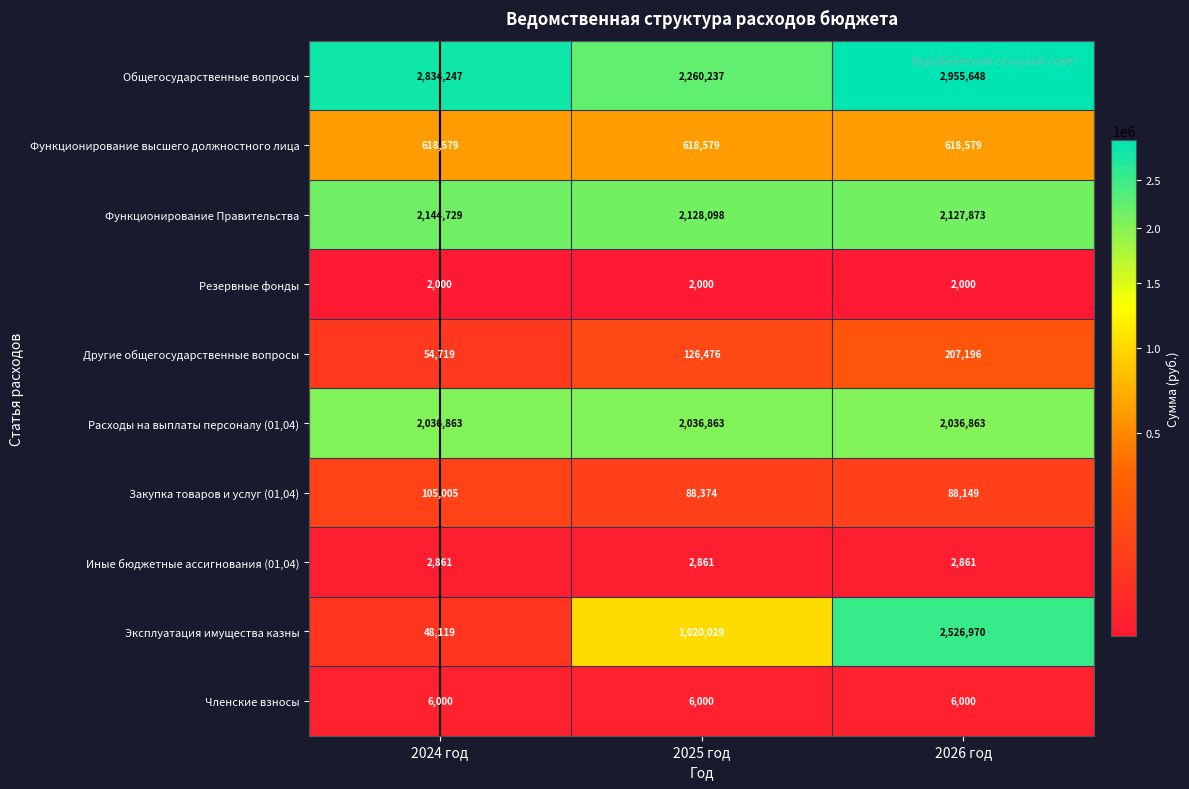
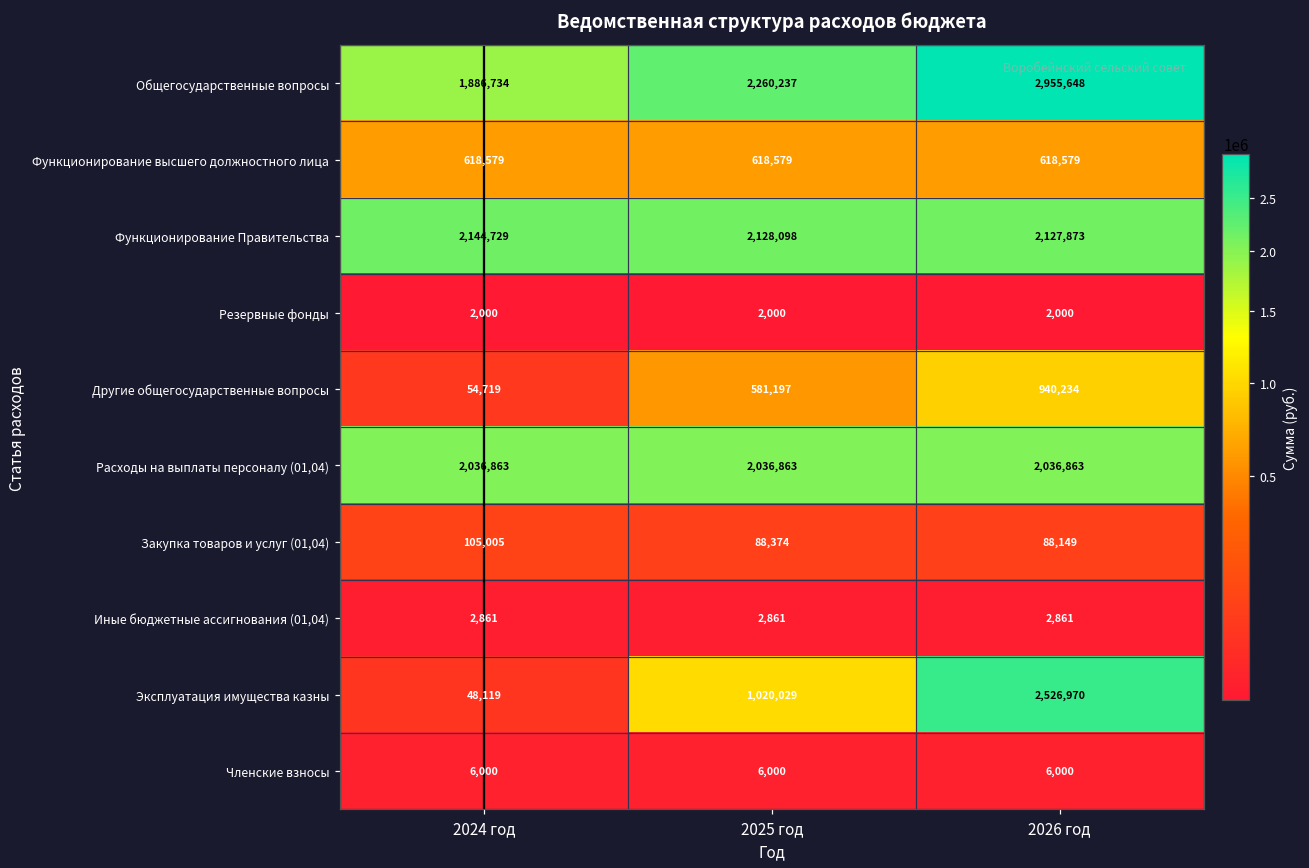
Общегосударственные вопросы, 2024 год: 2,834,247 -> 1,886,734
Другие общегосударственные вопросы, 2025 год: 126,476 -> 581,197
Другие общегосударственные вопросы, 2026 год: 207,196 -> 940,234
